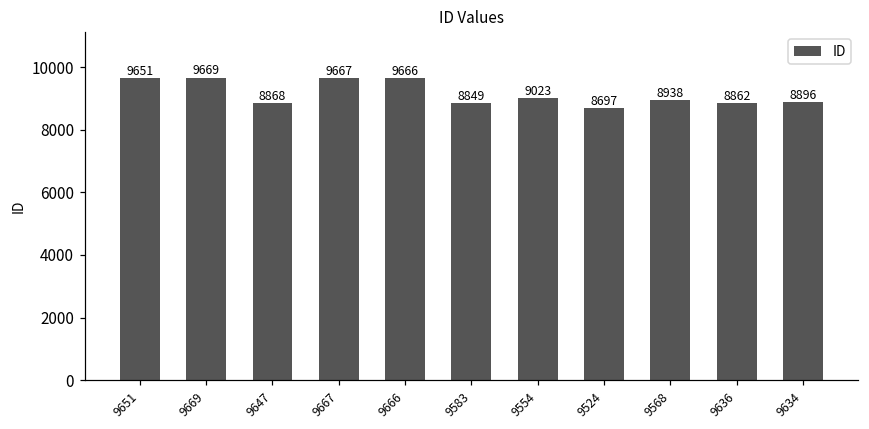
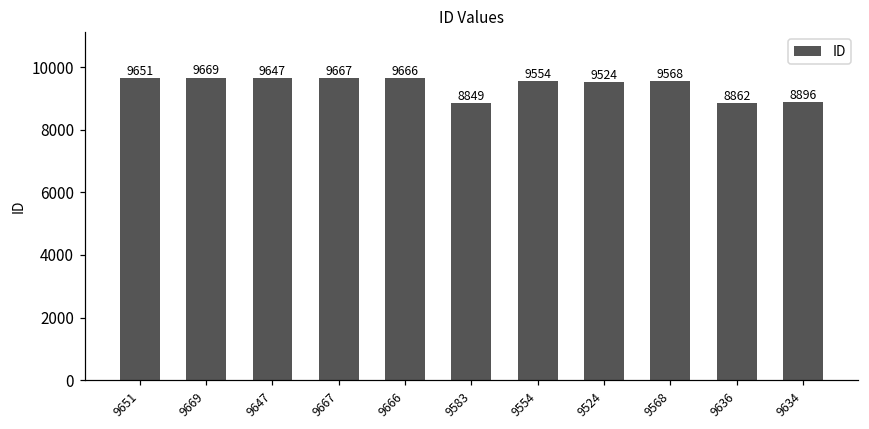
9647: 8868 -> 9647
9554: 9023 -> 9554
9524: 8697 -> 9524
9568: 8938 -> 9568
